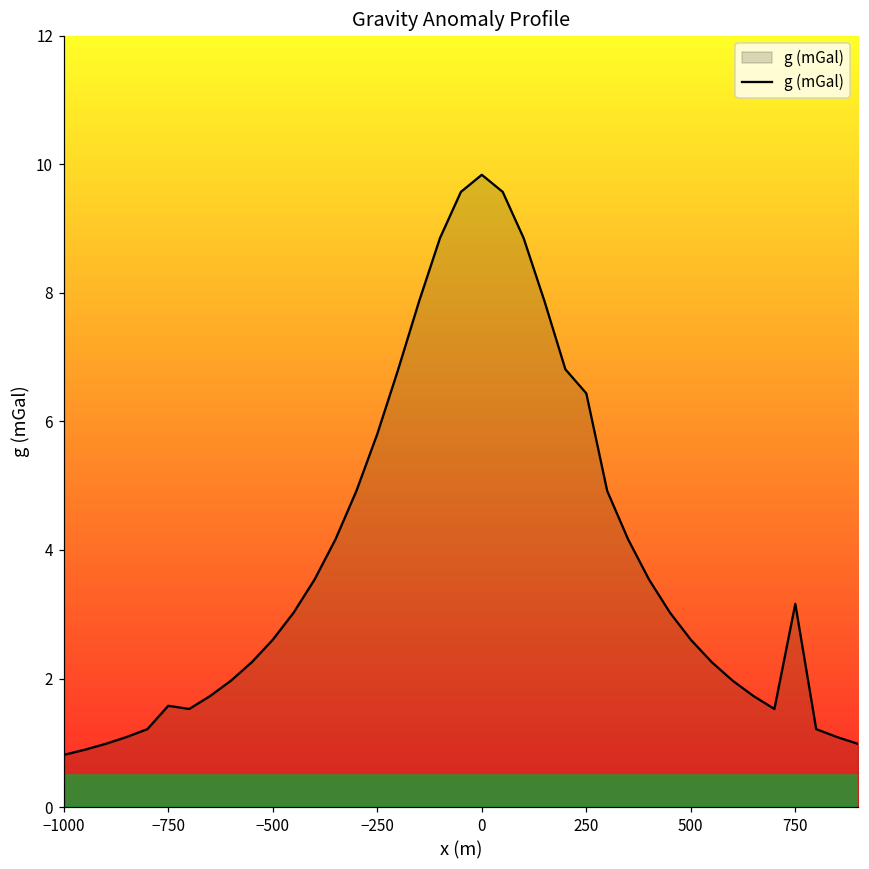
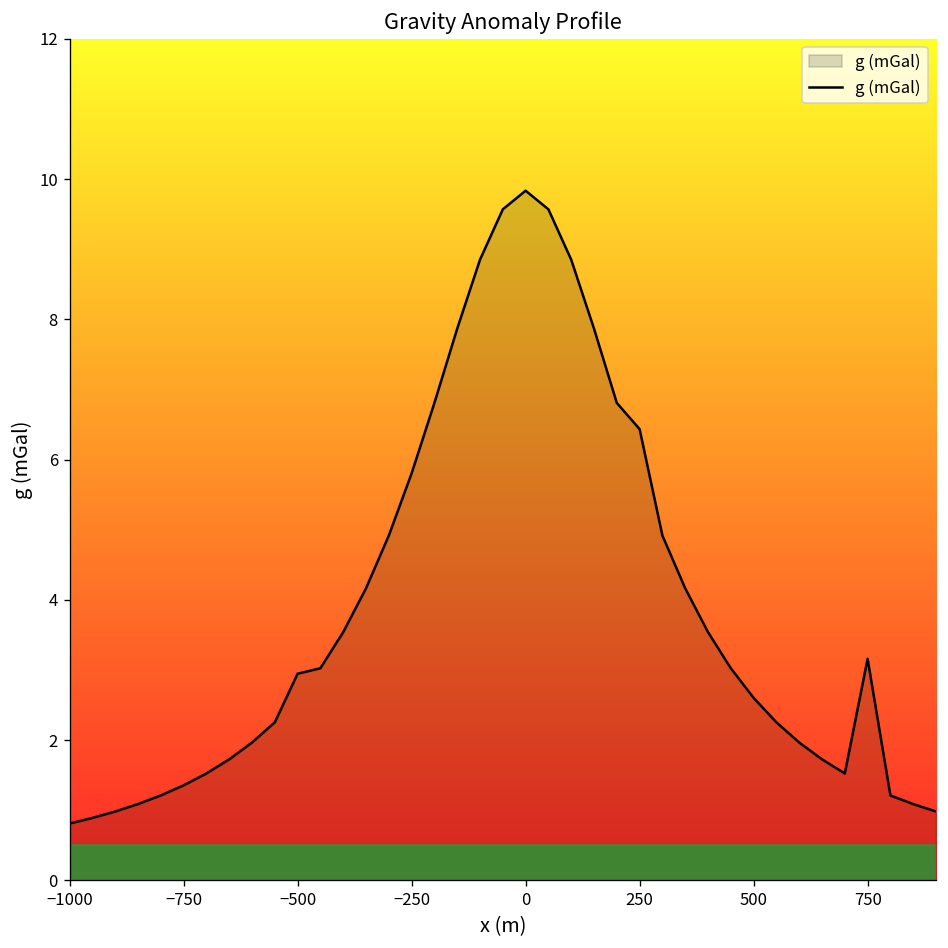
−750: 1.6 -> 1.4
−500: 2.6 -> 2.9
